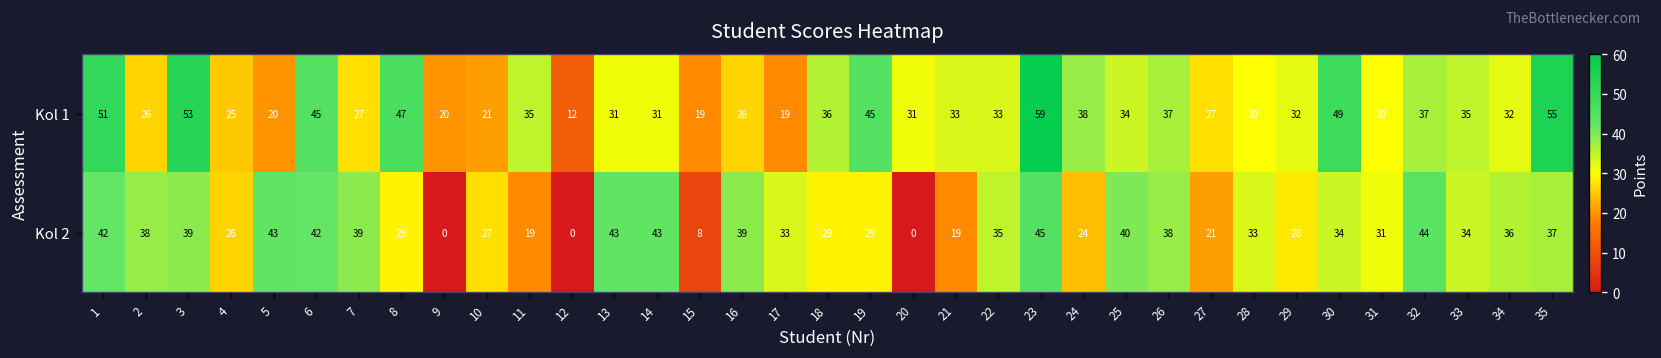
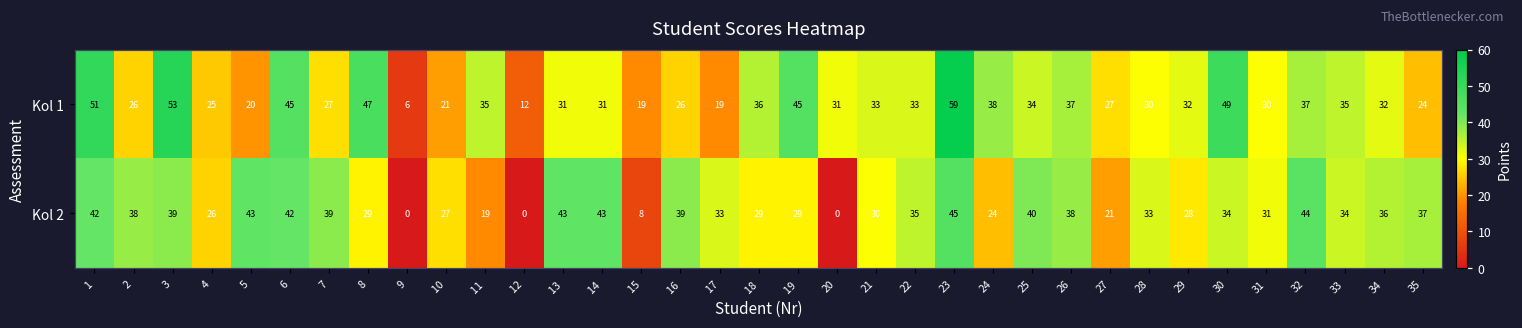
Kol 1, 9: 20 -> 6
Kol 1, 35: 55 -> 24
Kol 2, 21: 19 -> 30
